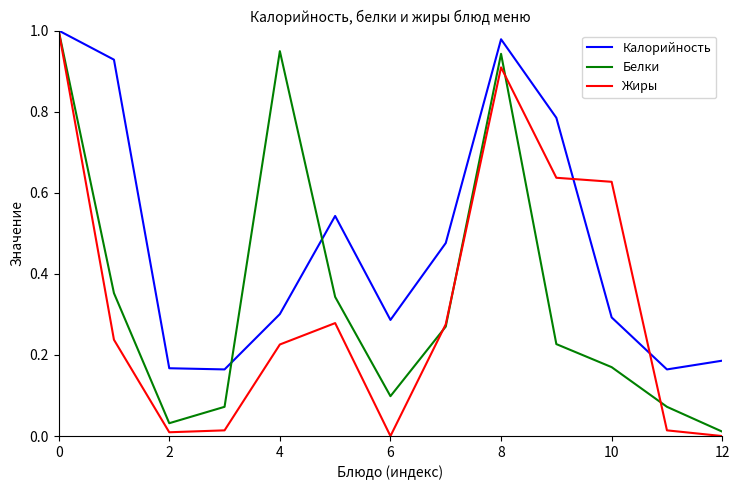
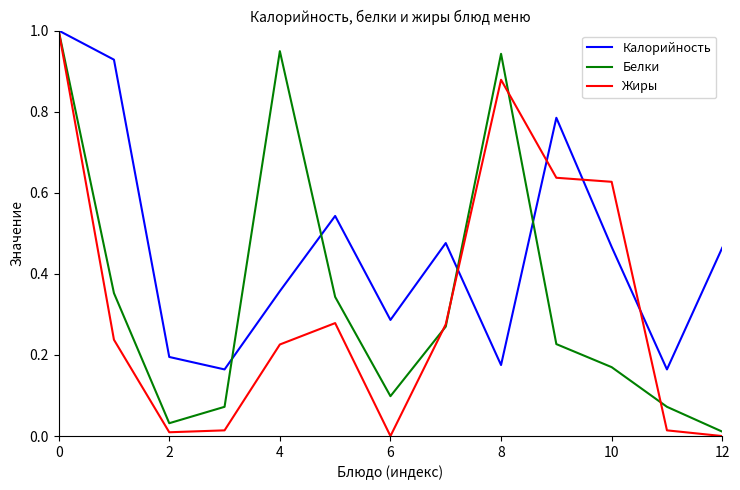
Калорийность, 2: 0.17 -> 0.20
Калорийность, 4: 0.30 -> 0.36
Калорийность, 8: 0.98 -> 0.18
Жиры, 8: 0.91 -> 0.88
Калорийность, 10: 0.29 -> 0.47
Калорийность, 12: 0.19 -> 0.46
